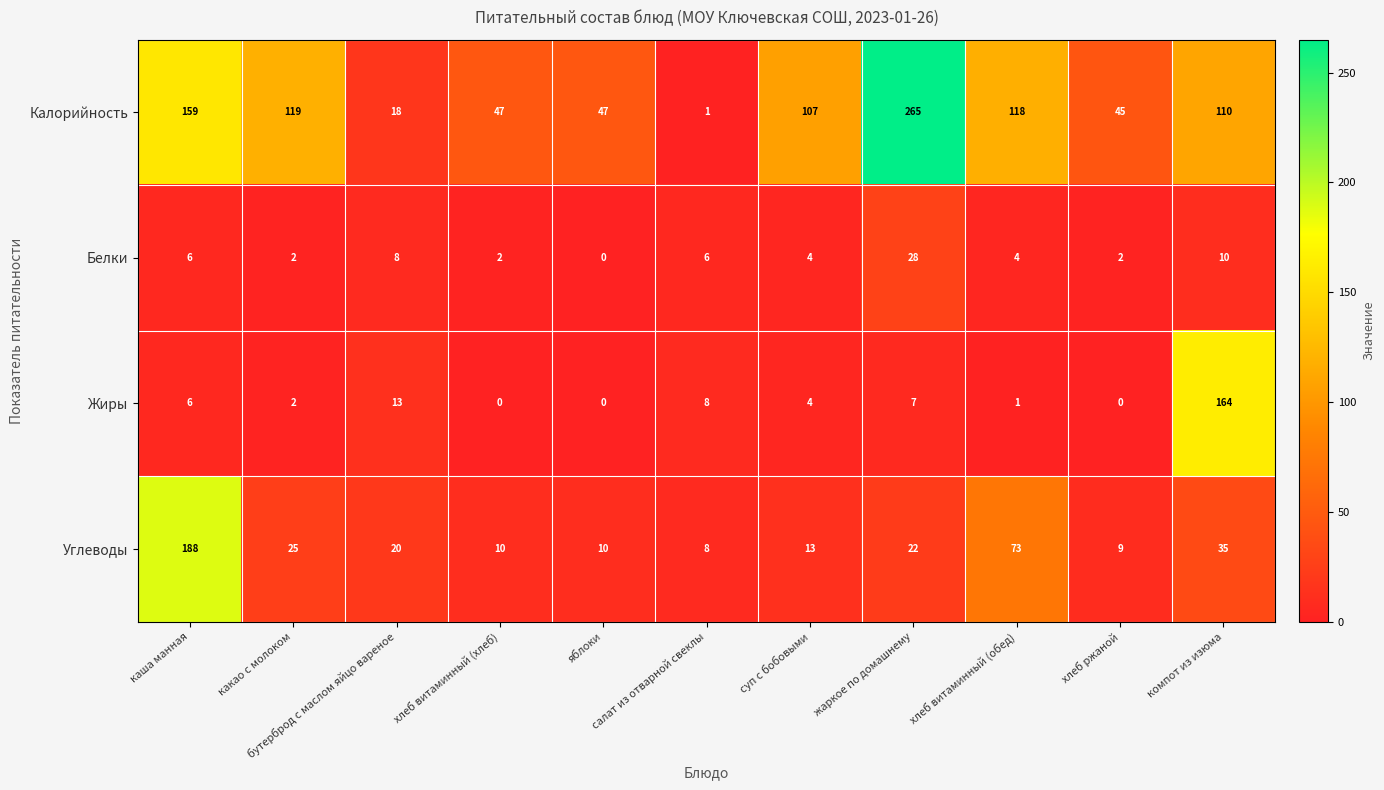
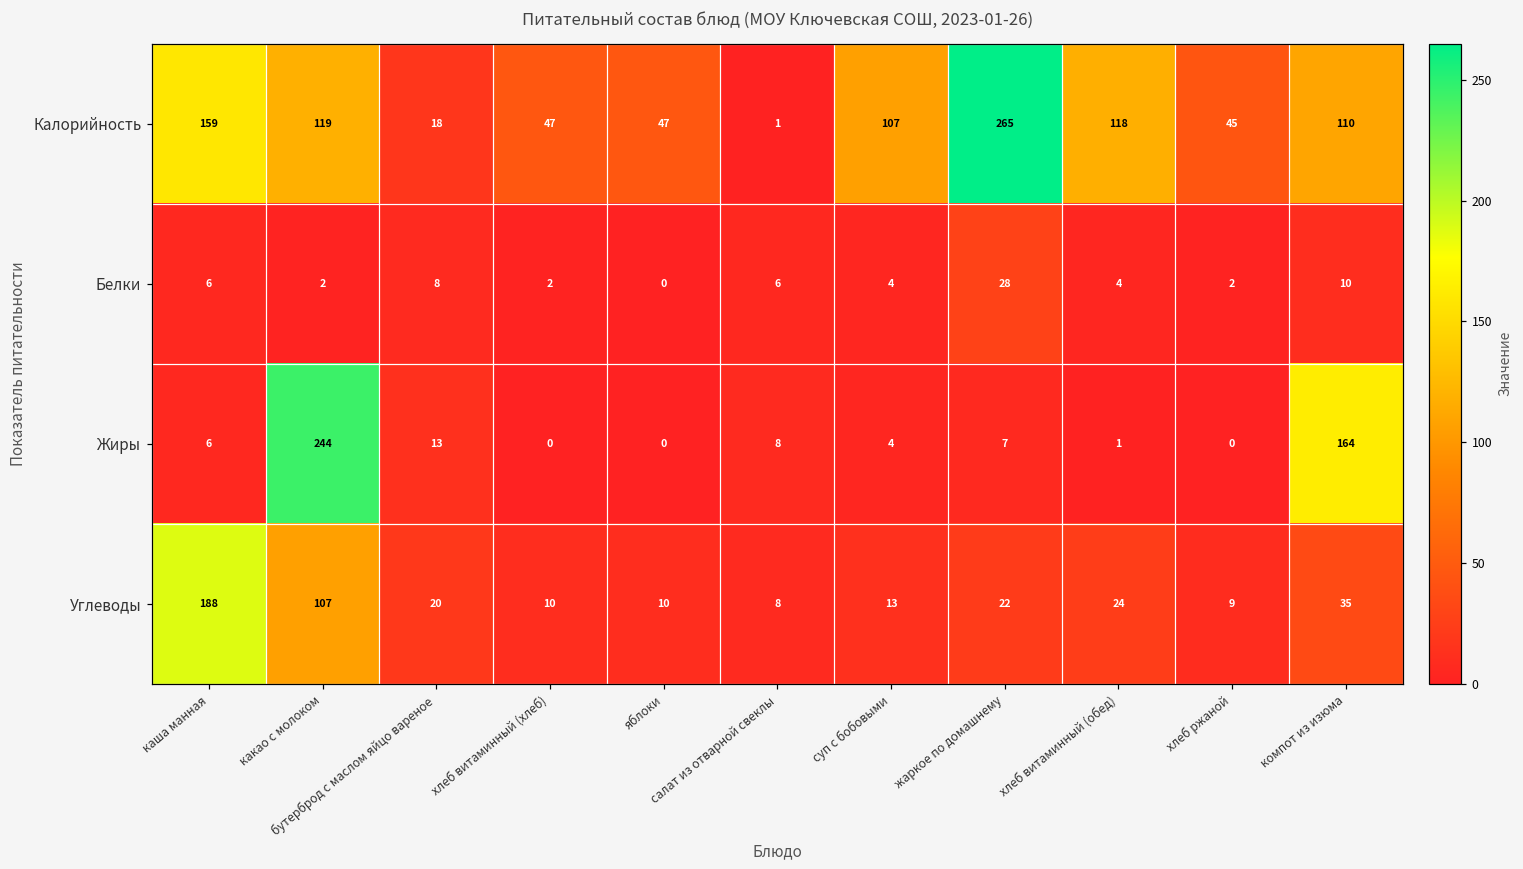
Жиры, какао с молоком: 2 -> 244
Углеводы, какао с молоком: 25 -> 107
Углеводы, хлеб витаминный (обед): 73 -> 24
